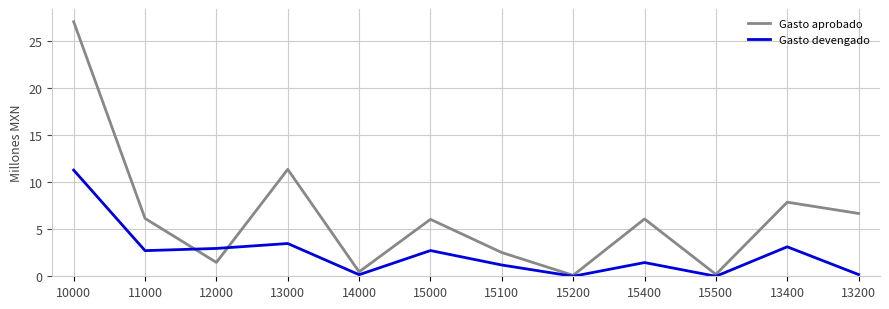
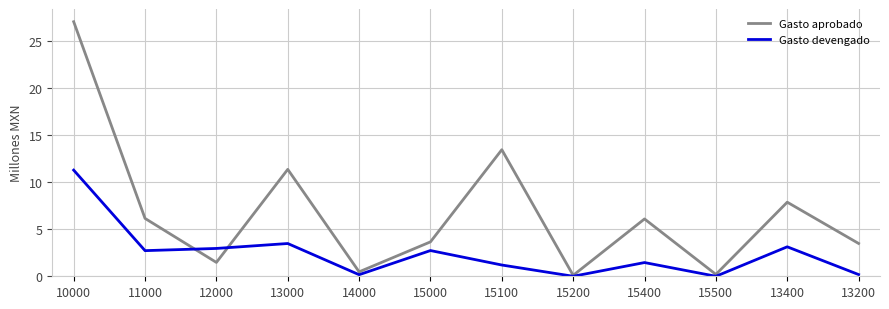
Gasto aprobado, 15000: 6 -> 4
Gasto aprobado, 15100: 3 -> 13
Gasto aprobado, 13200: 7 -> 3
